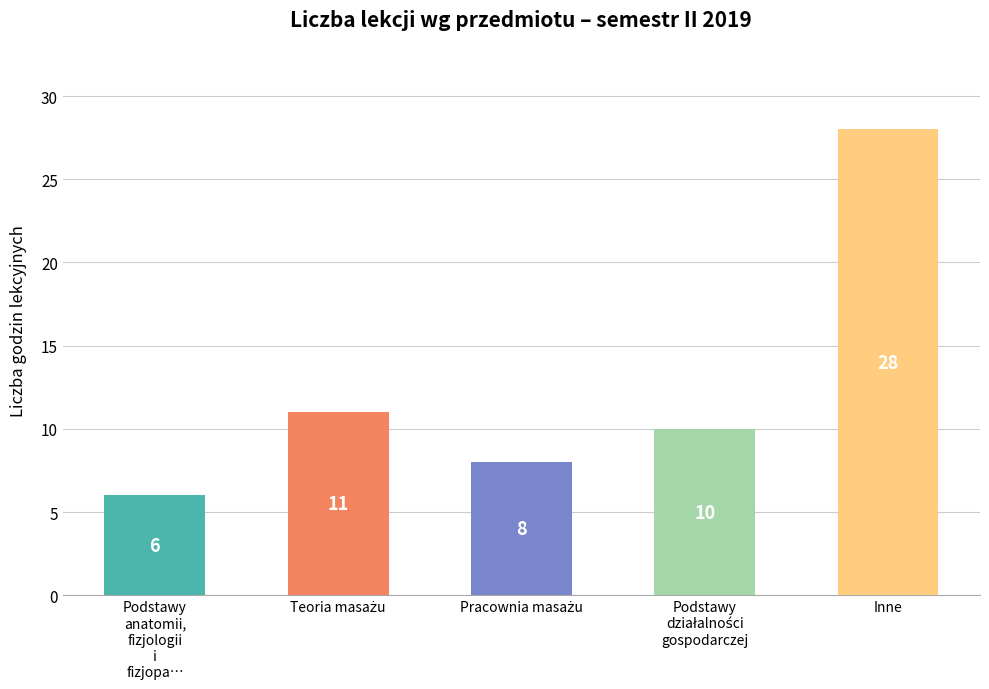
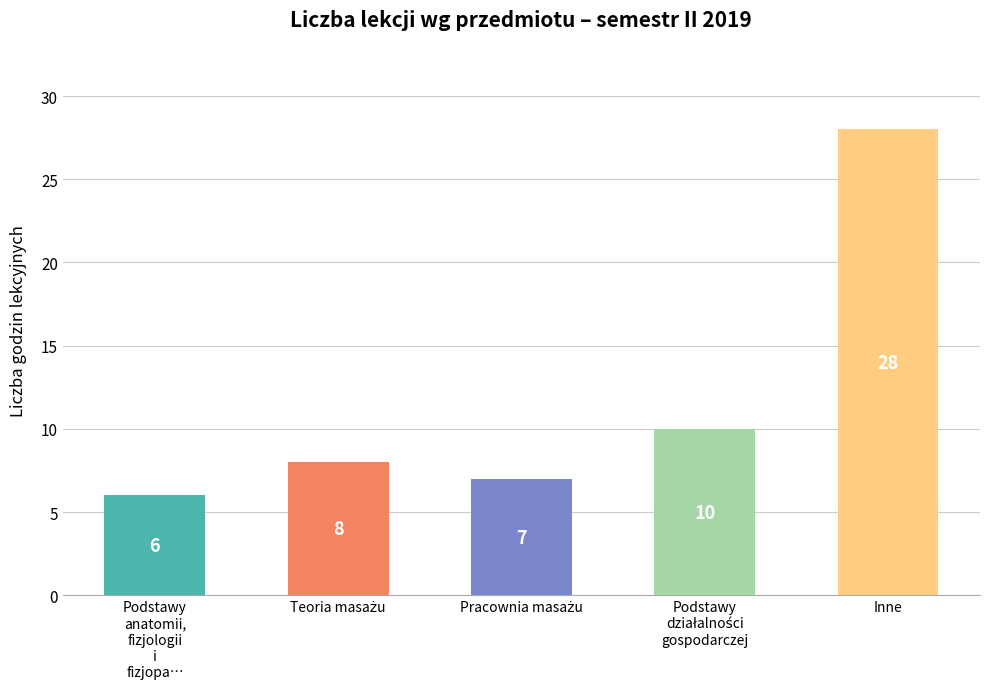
Teoria masażu: 11 -> 8
Pracownia masażu: 8 -> 7
